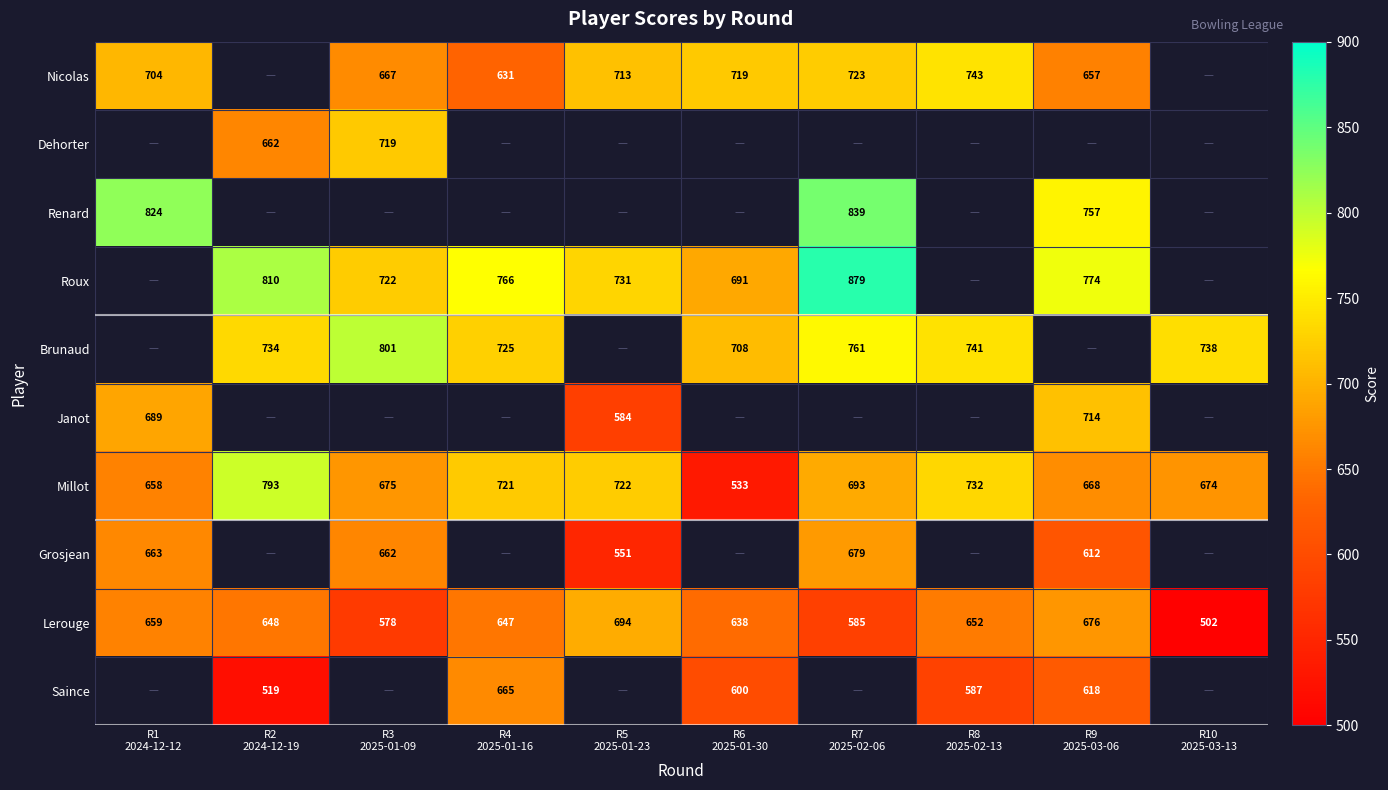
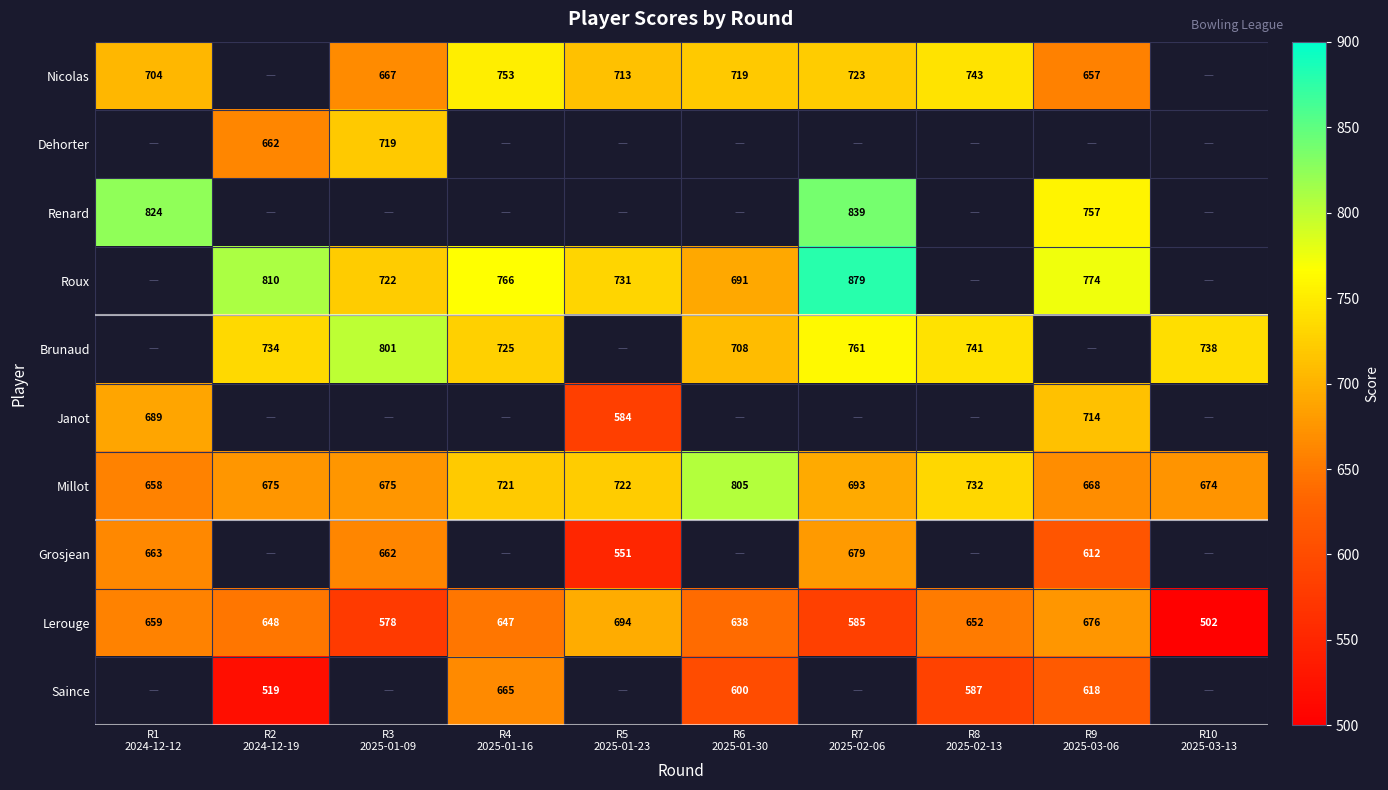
Nicolas, R4 2025-01-16: 631 -> 753
Millot, R2 2024-12-19: 793 -> 675
Millot, R6 2025-01-30: 533 -> 805
